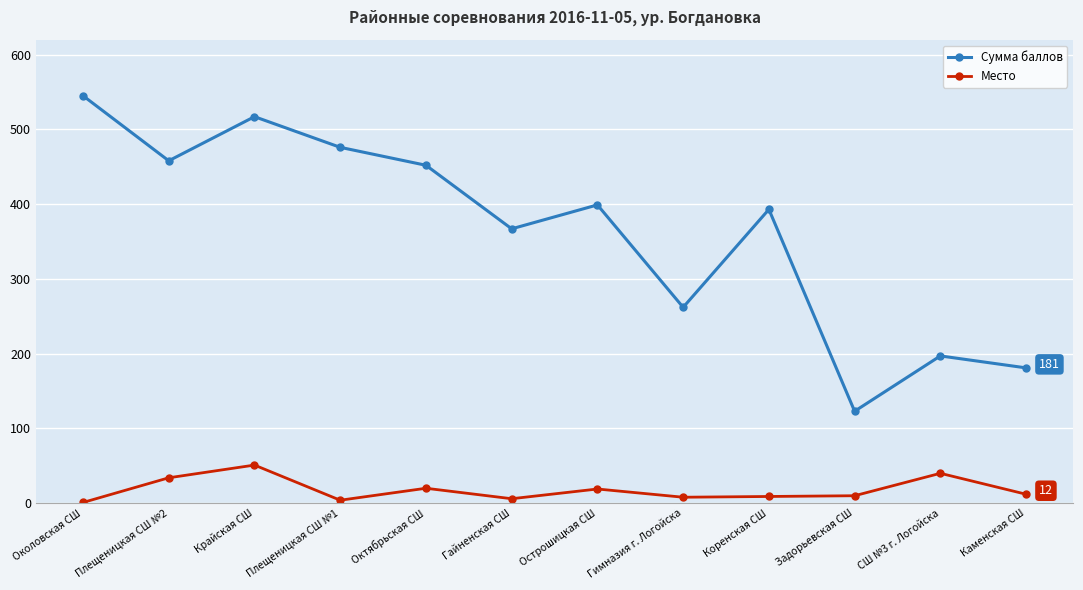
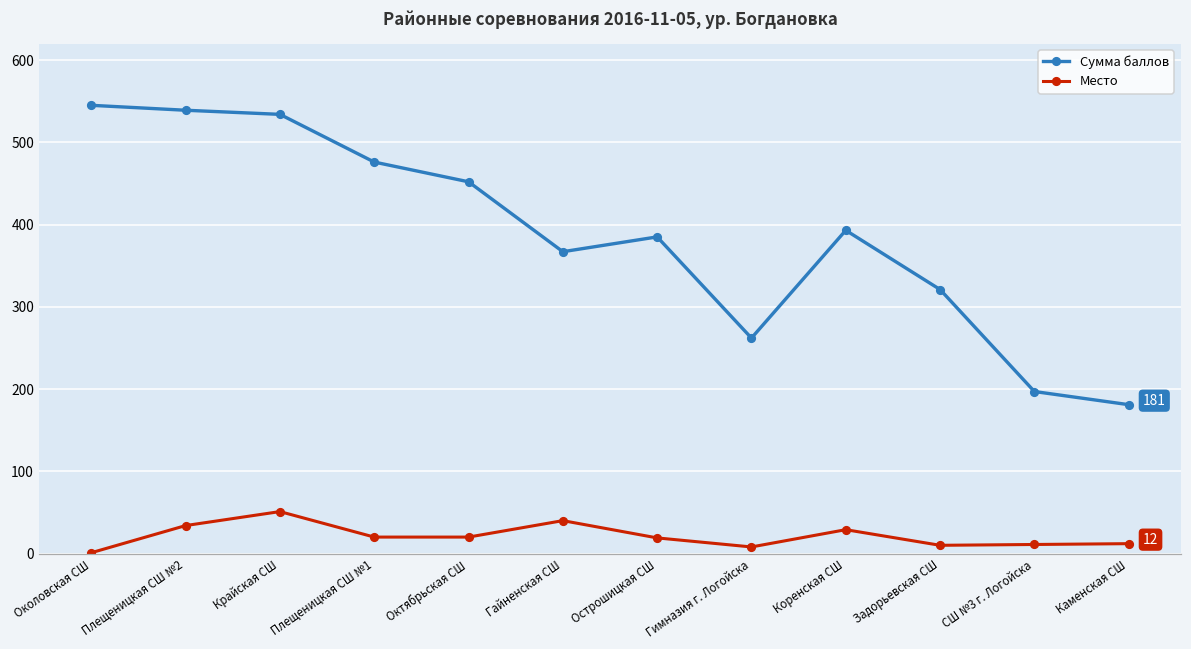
Сумма баллов, Плещеницкая СШ №2: 460 -> 540
Сумма баллов, Крайская СШ: 520 -> 530
Место, Плещеницкая СШ №1: 0 -> 20
Место, Гайненская СШ: 10 -> 40
Сумма баллов, Острошицкая СШ: 400 -> 390
Место, Коренская СШ: 10 -> 30
Сумма баллов, Задорьевская СШ: 120 -> 320
Место, СШ №3 г. Логойска: 40 -> 10
